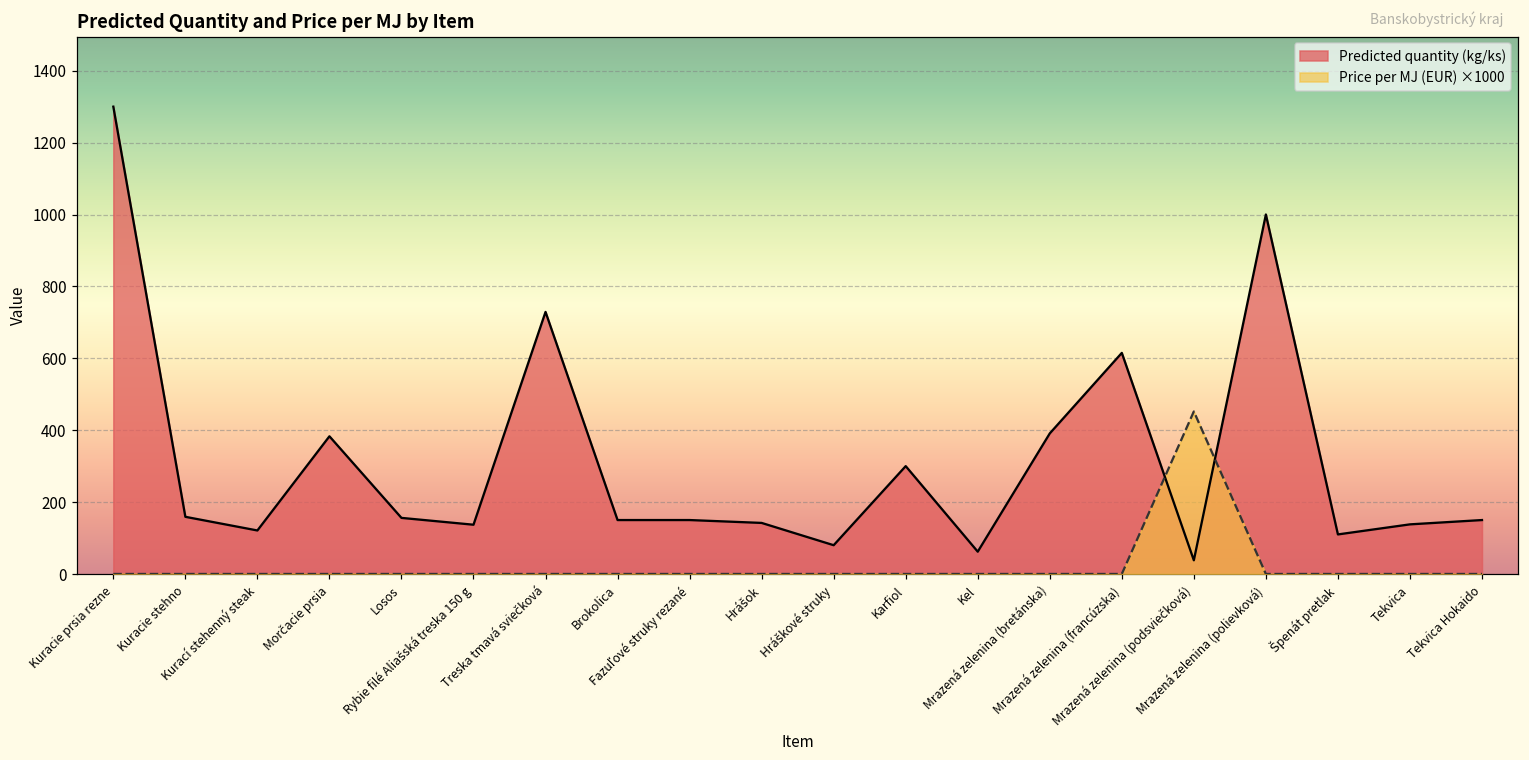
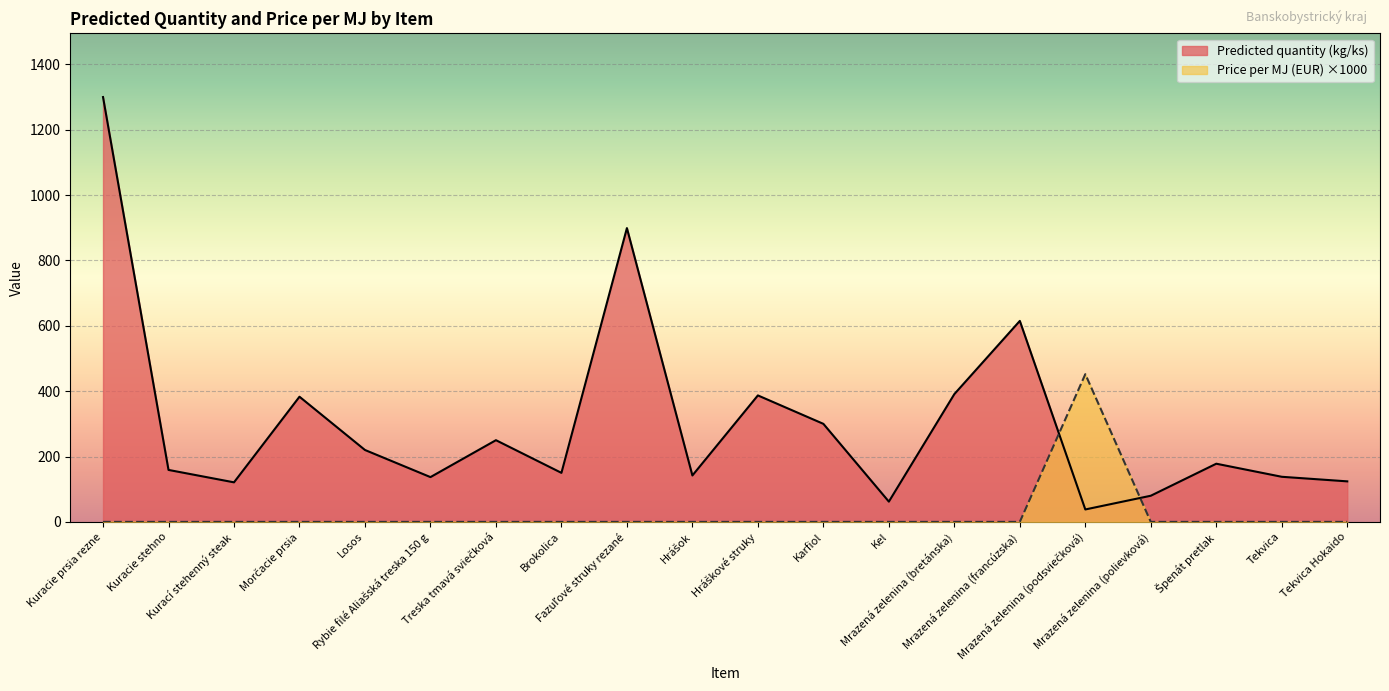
Predicted quantity (kg/ks), Losos: 160 -> 220
Predicted quantity (kg/ks), Treska tmavá sviečková: 730 -> 250
Predicted quantity (kg/ks), Fazuľové struky rezané: 150 -> 900
Predicted quantity (kg/ks), Hráškové struky: 80 -> 390
Predicted quantity (kg/ks), Mrazená zelenina (polievková): 1000 -> 80
Predicted quantity (kg/ks), Špenát pretlak: 110 -> 180
Predicted quantity (kg/ks), Tekvica Hokaido: 150 -> 120
